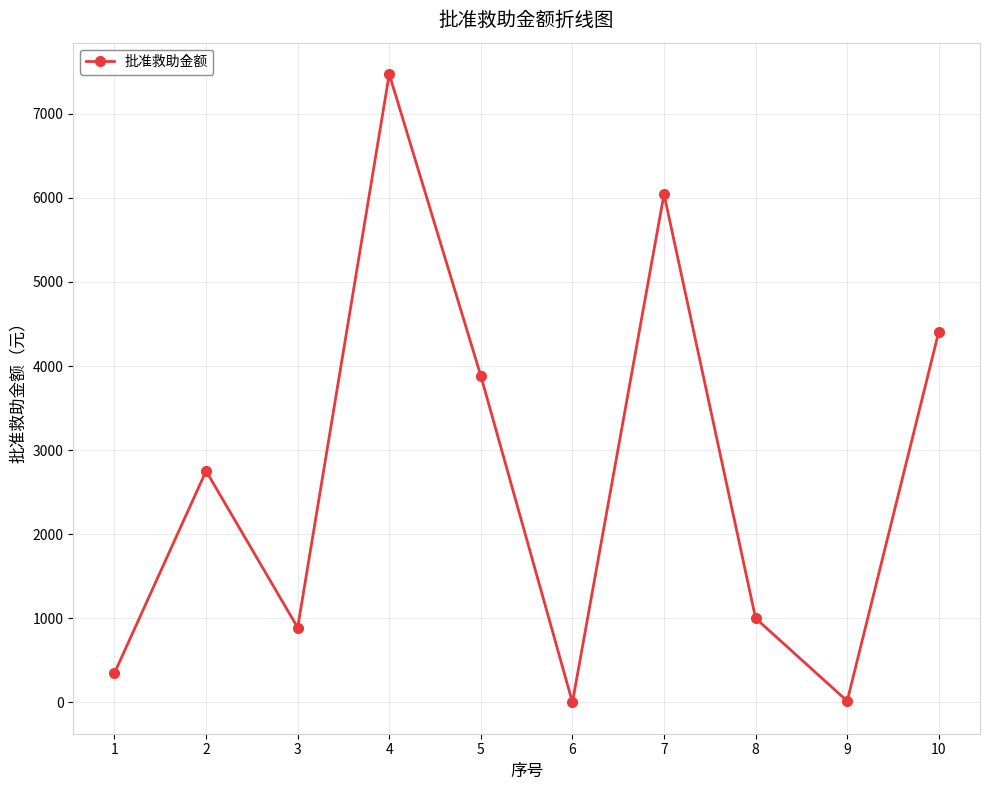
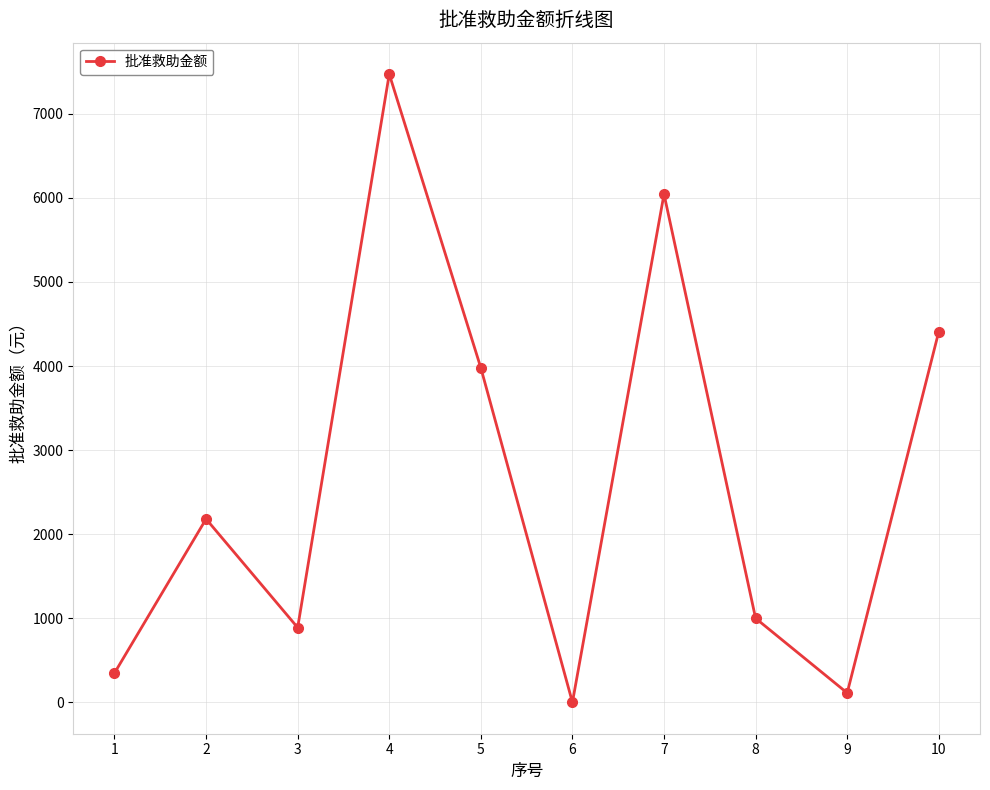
2: 2800 -> 2200
5: 3900 -> 4000
9: 0 -> 100
